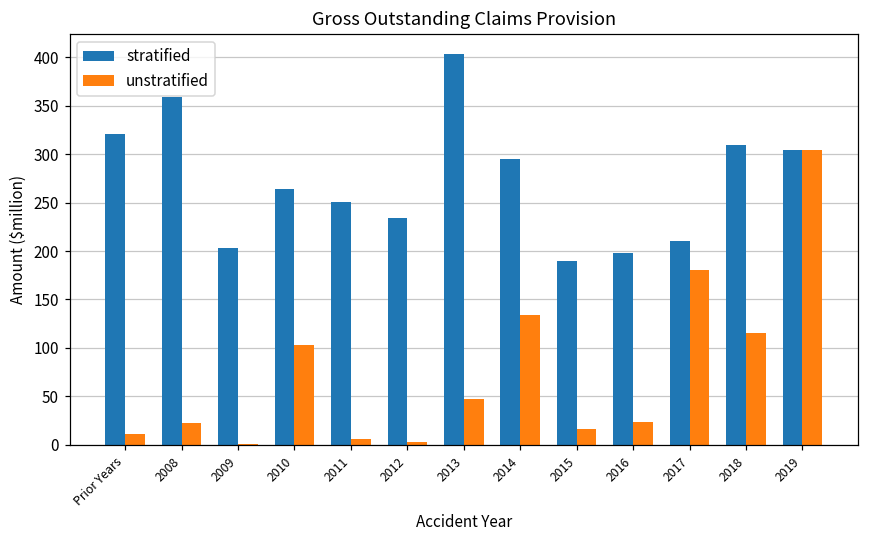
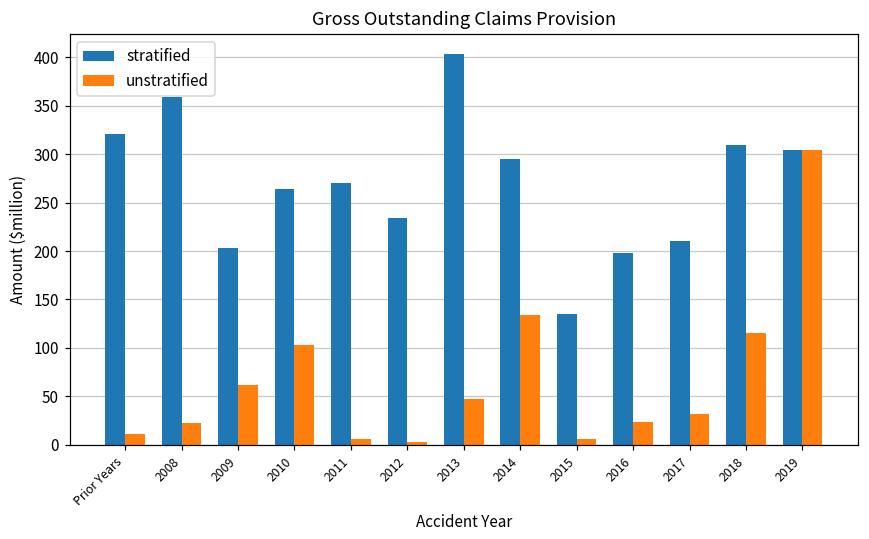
unstratified, 2009: 0 -> 60
stratified, 2011: 250 -> 270
stratified, 2015: 190 -> 130
unstratified, 2015: 20 -> 10
unstratified, 2017: 180 -> 30
